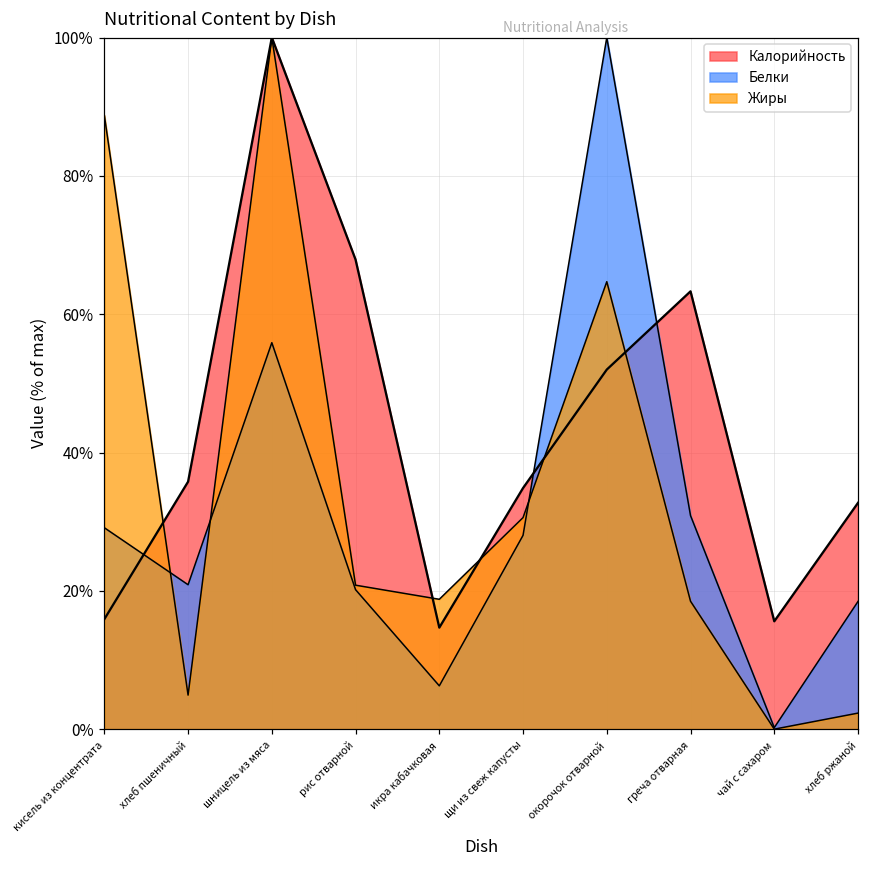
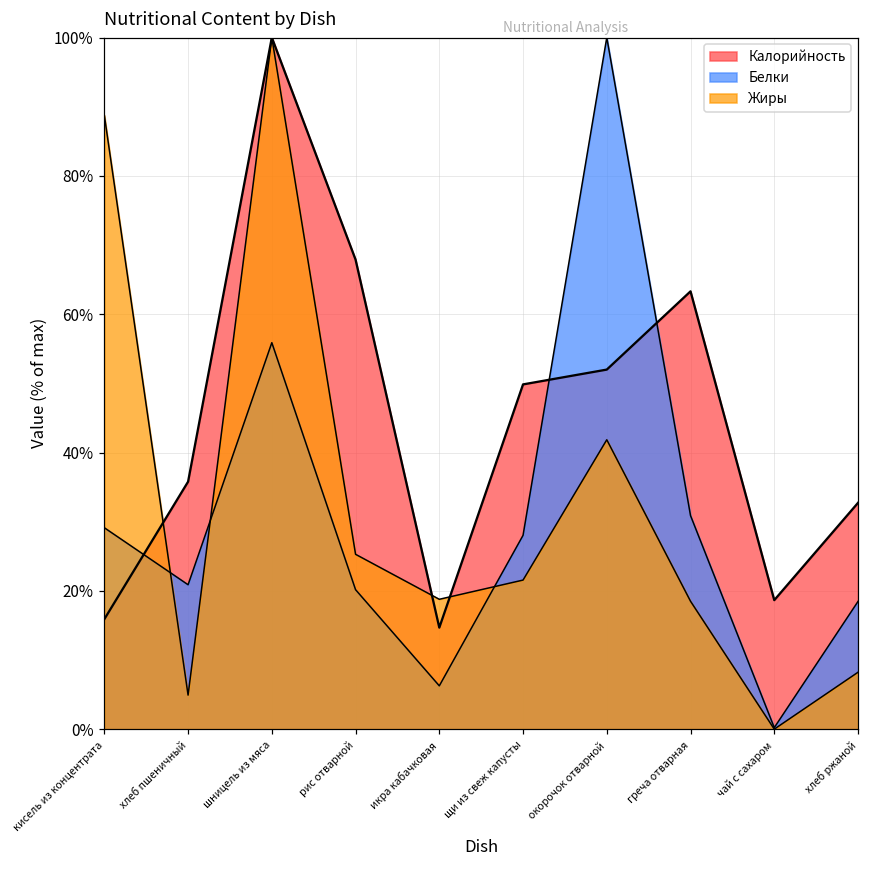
Жиры, рис отварной: 21% -> 25%
Калорийность, щи из свеж капусты: 35% -> 50%
Жиры, щи из свеж капусты: 31% -> 22%
Жиры, окорочок отварной: 65% -> 42%
Калорийность, чай с сахаром: 16% -> 19%
Жиры, хлеб ржаной: 2% -> 8%
